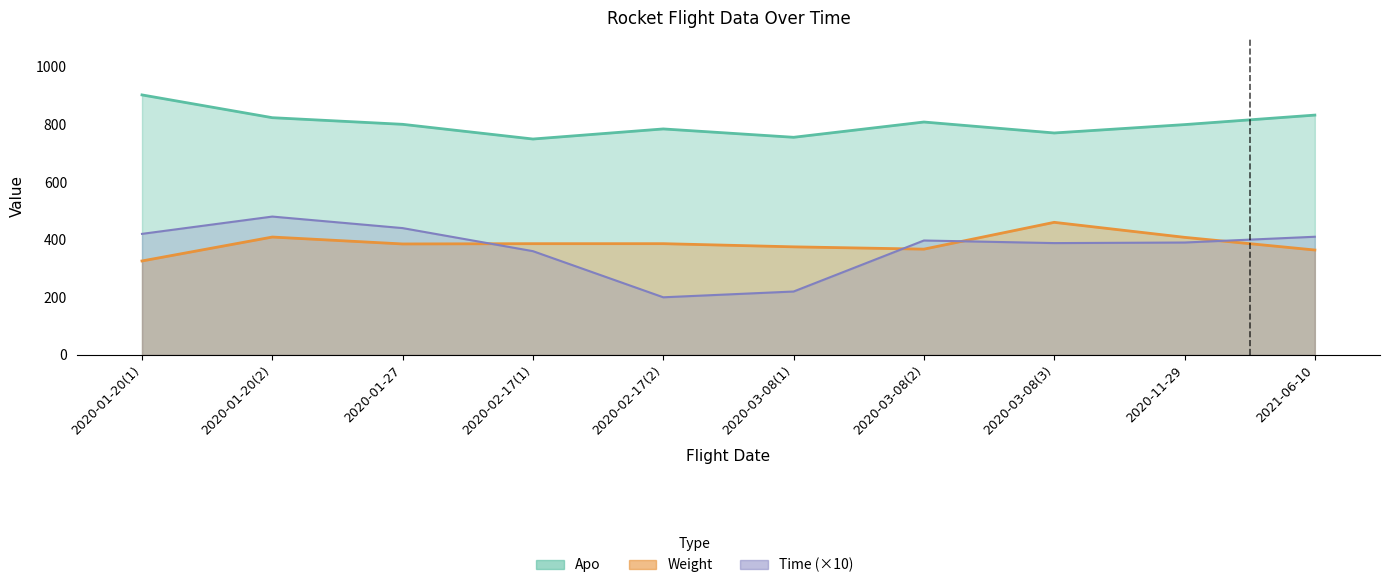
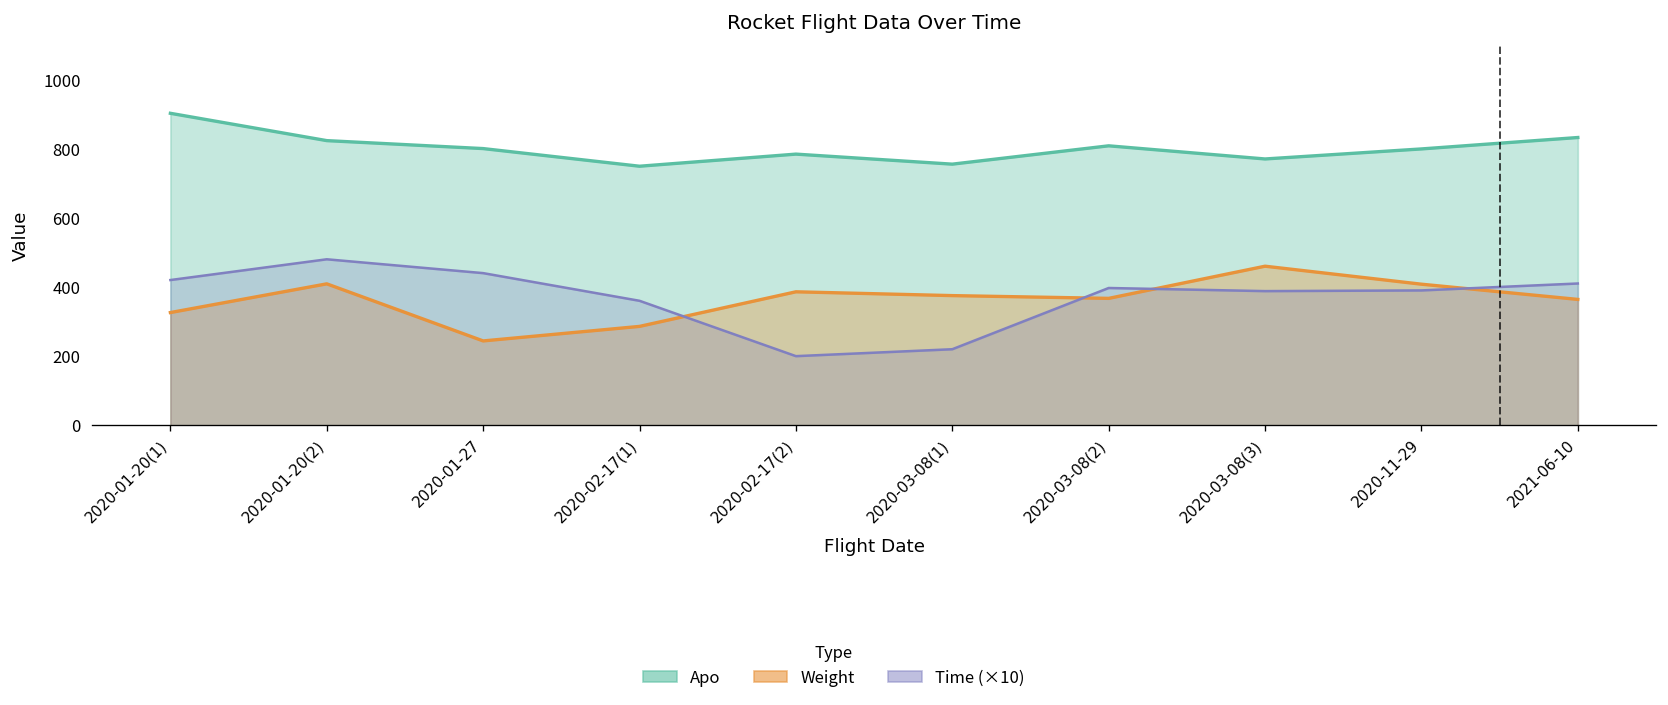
Weight, 2020-01-27: 390 -> 240
Weight, 2020-02-17(1): 390 -> 290
